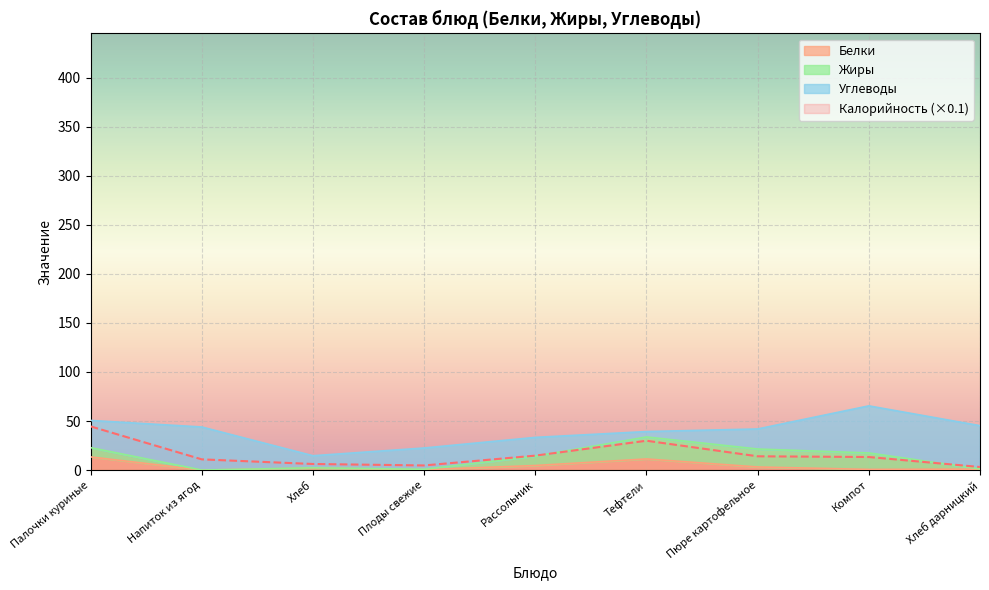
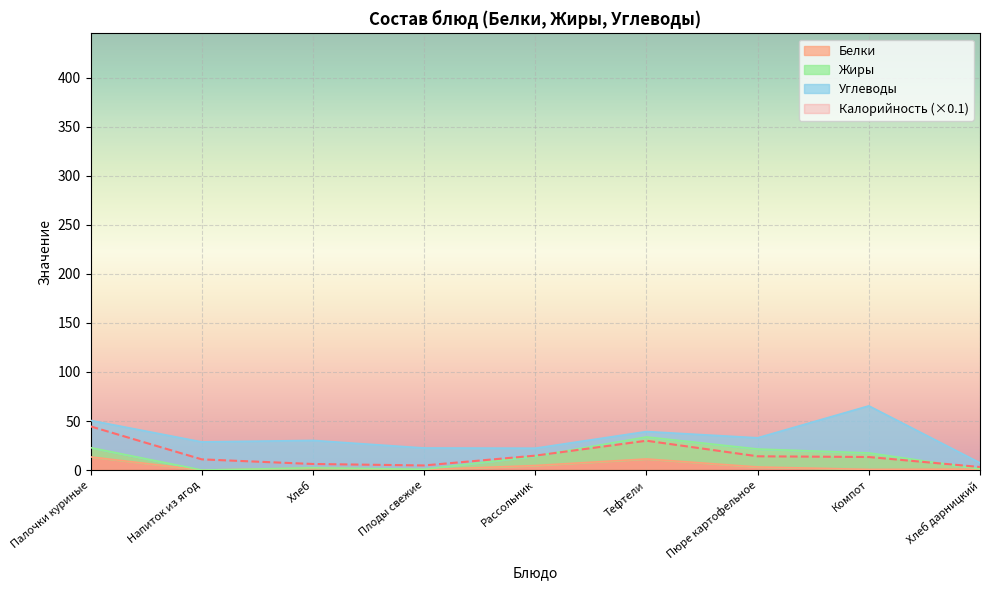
Углеводы, Напиток из ягод: 40 -> 30
Углеводы, Хлеб: 10 -> 30
Углеводы, Рассольник: 20 -> 10
Углеводы, Пюре картофельное: 20 -> 10
Углеводы, Хлеб дарницкий: 40 -> 10
